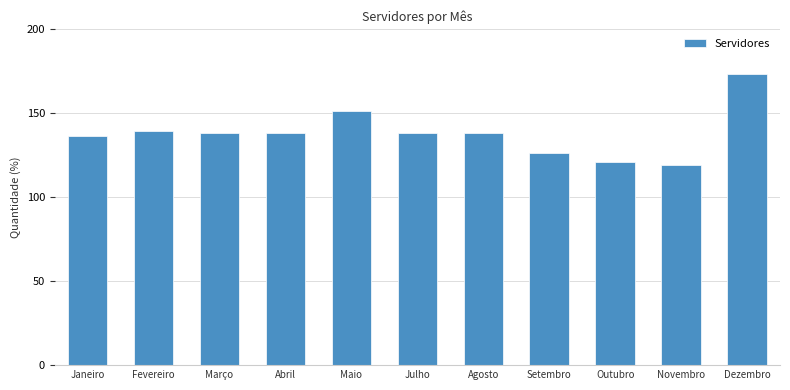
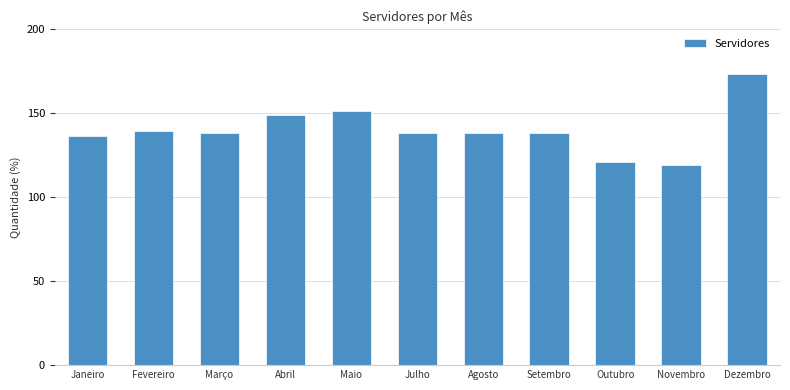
Abril: 138 -> 149
Setembro: 126 -> 138
